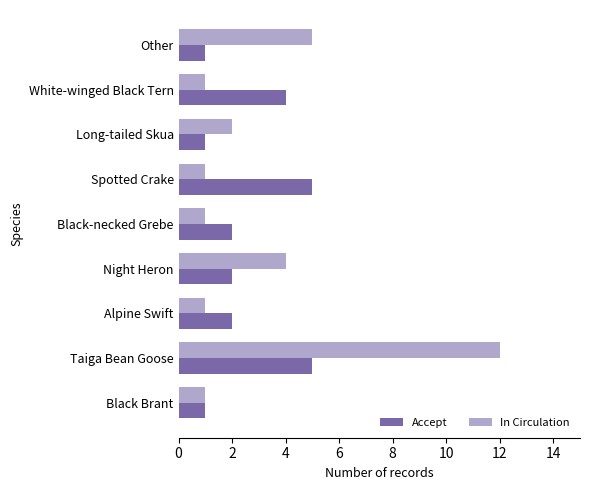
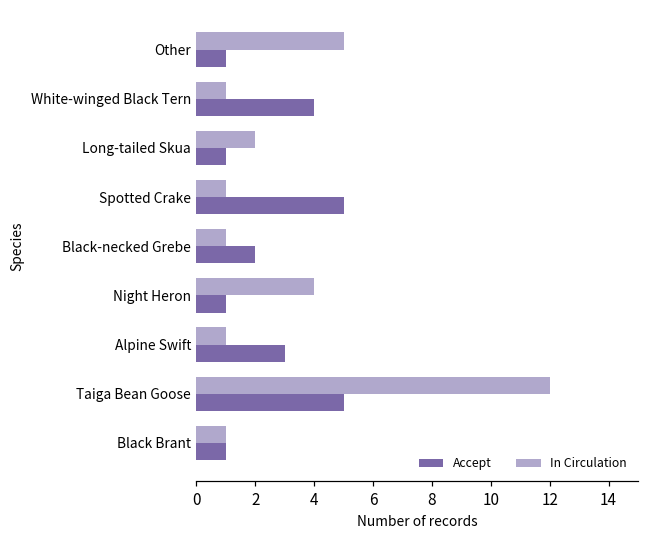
Accept, Night Heron: 2 -> 1
Accept, Alpine Swift: 2 -> 3
